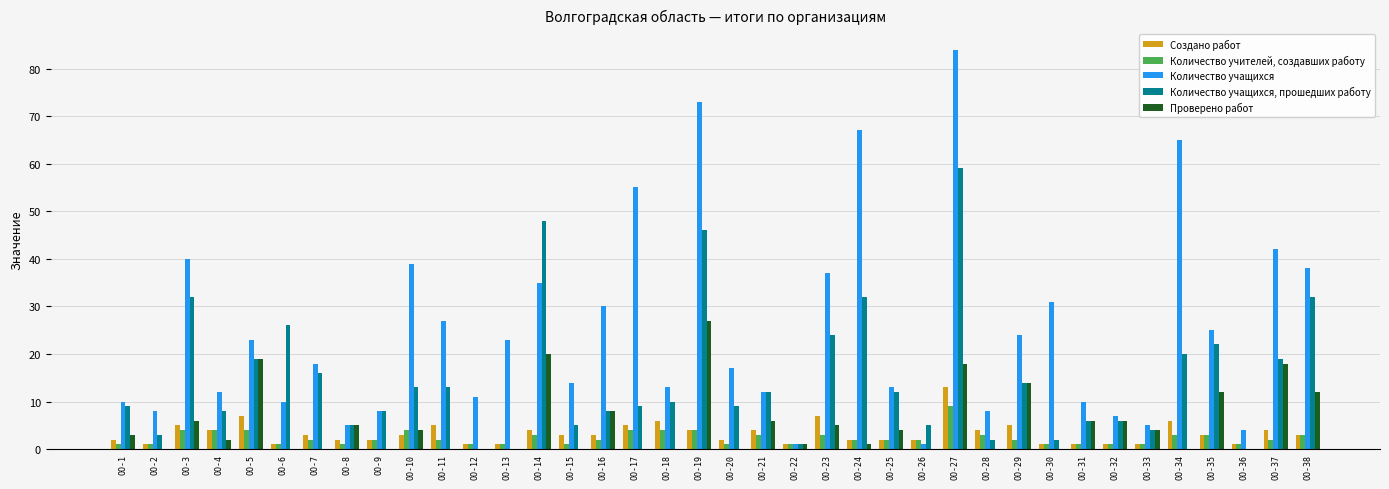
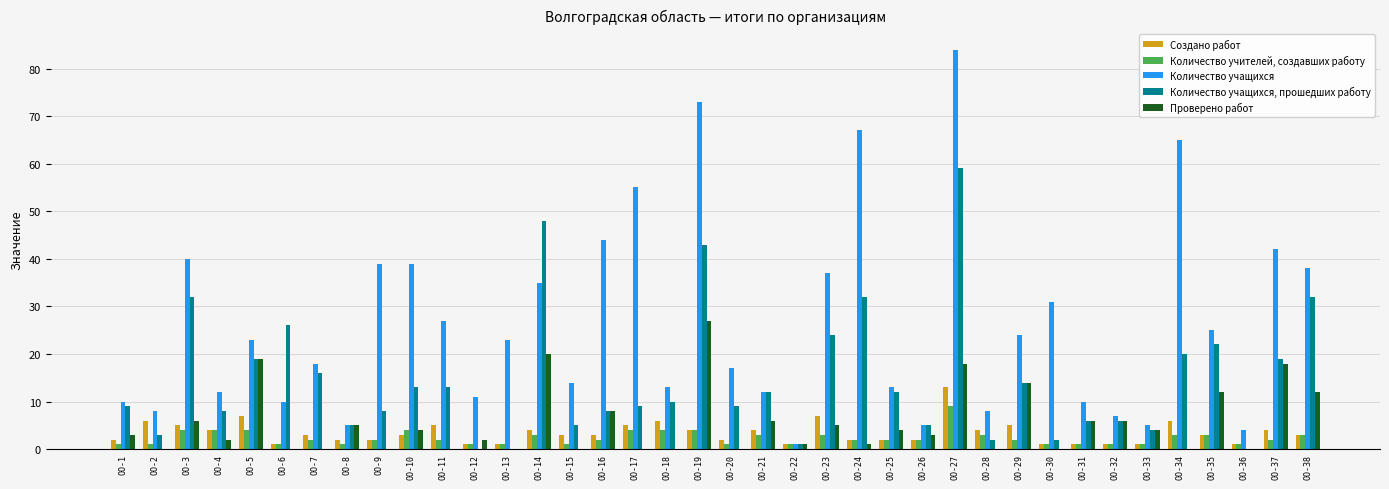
Создано работ, ОО-2: 1 -> 6
Количество учащихся, ОО-9: 8 -> 39
Проверено работ, ОО-12: 0 -> 2
Количество учащихся, ОО-16: 30 -> 44
Количество учащихся, прошедших работу, ОО-19: 46 -> 43
Количество учащихся, ОО-26: 1 -> 5
Проверено работ, ОО-26: 0 -> 3
